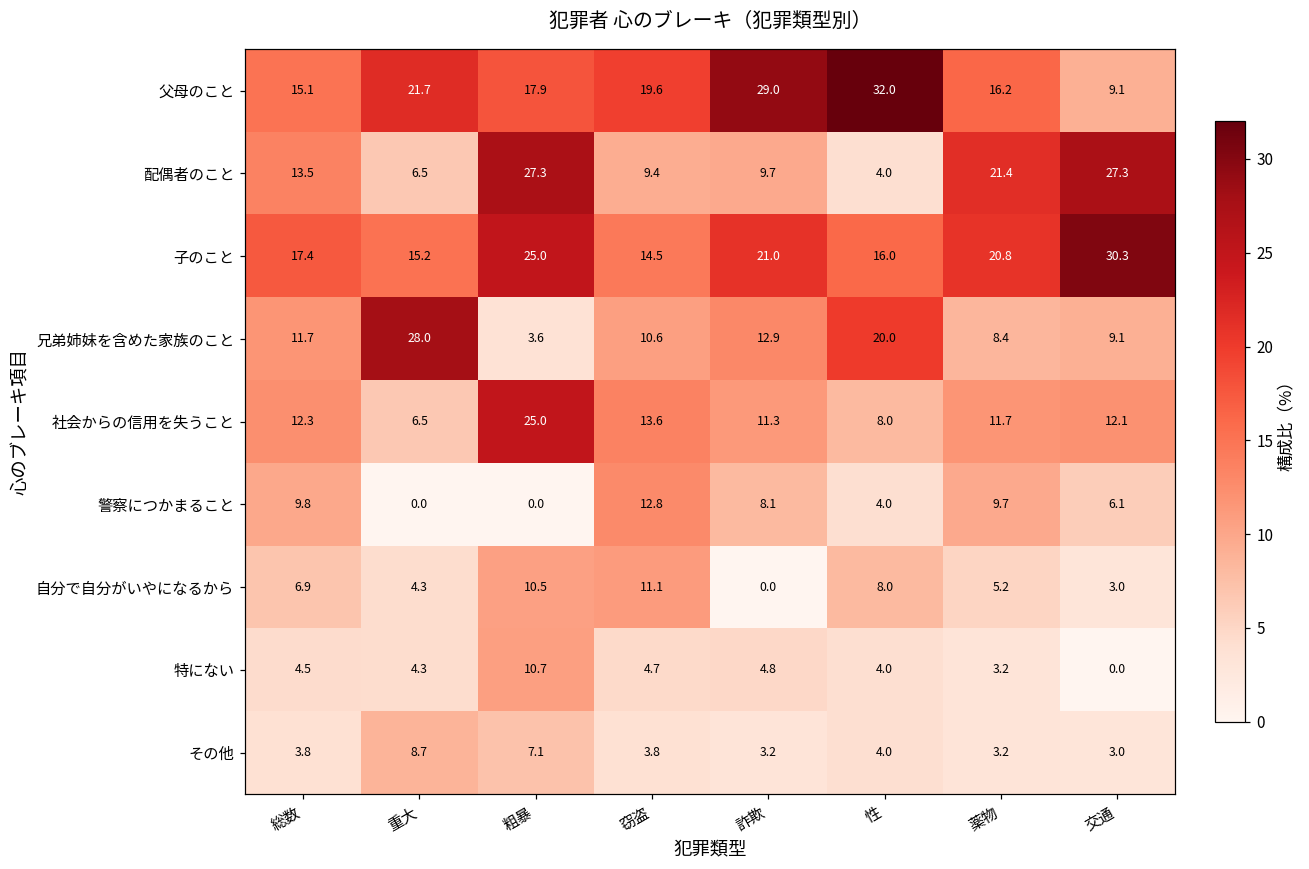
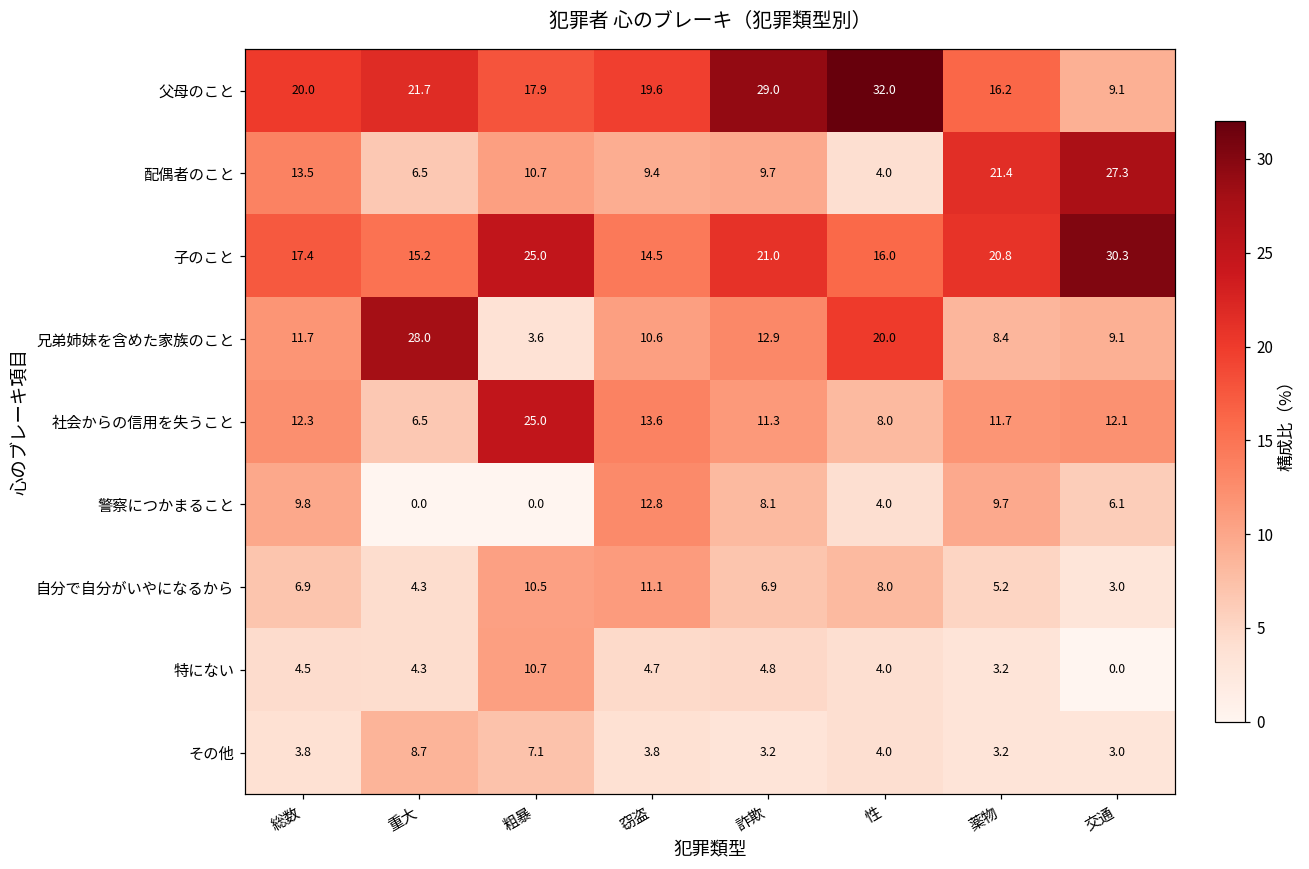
父母のこと, 総数: 15.1 -> 20.0
配偶者のこと, 粗暴: 27.3 -> 10.7
自分で自分がいやになるから, 詐欺: 0.0 -> 6.9
